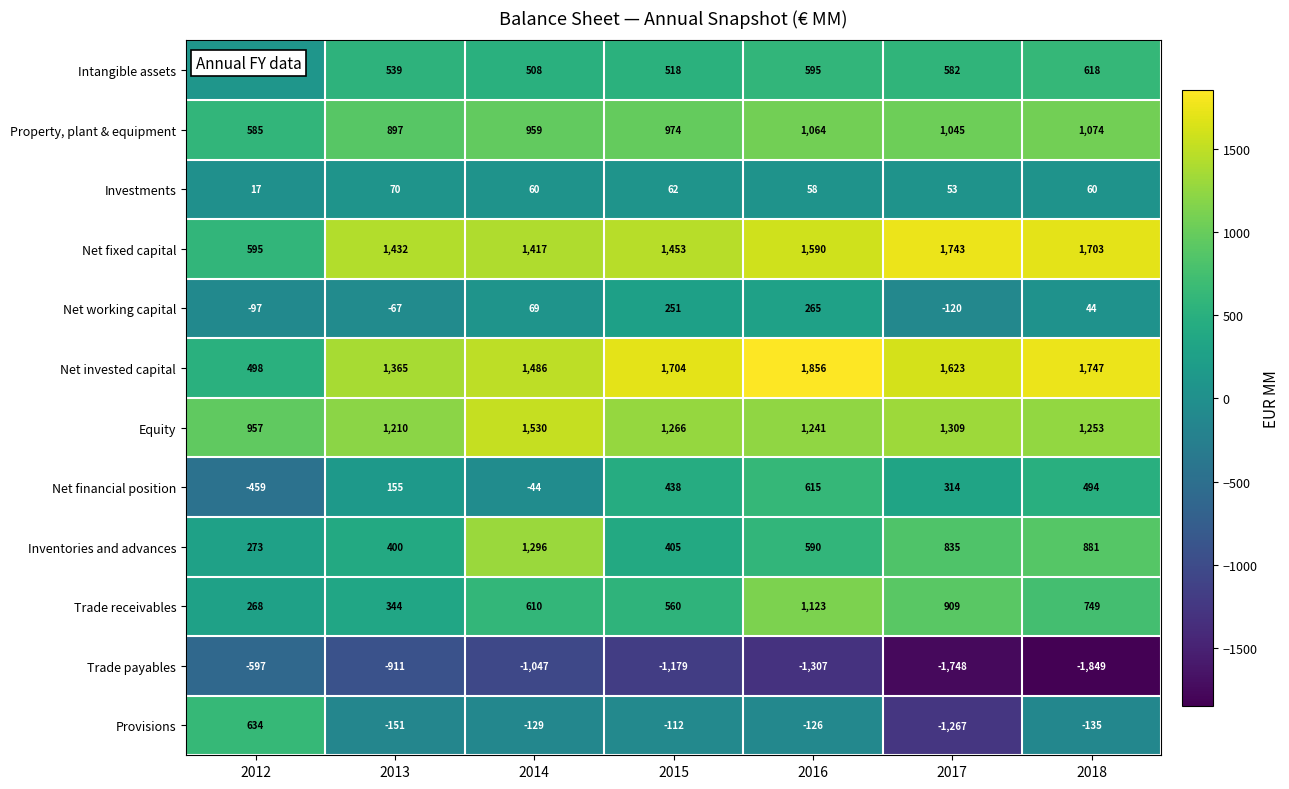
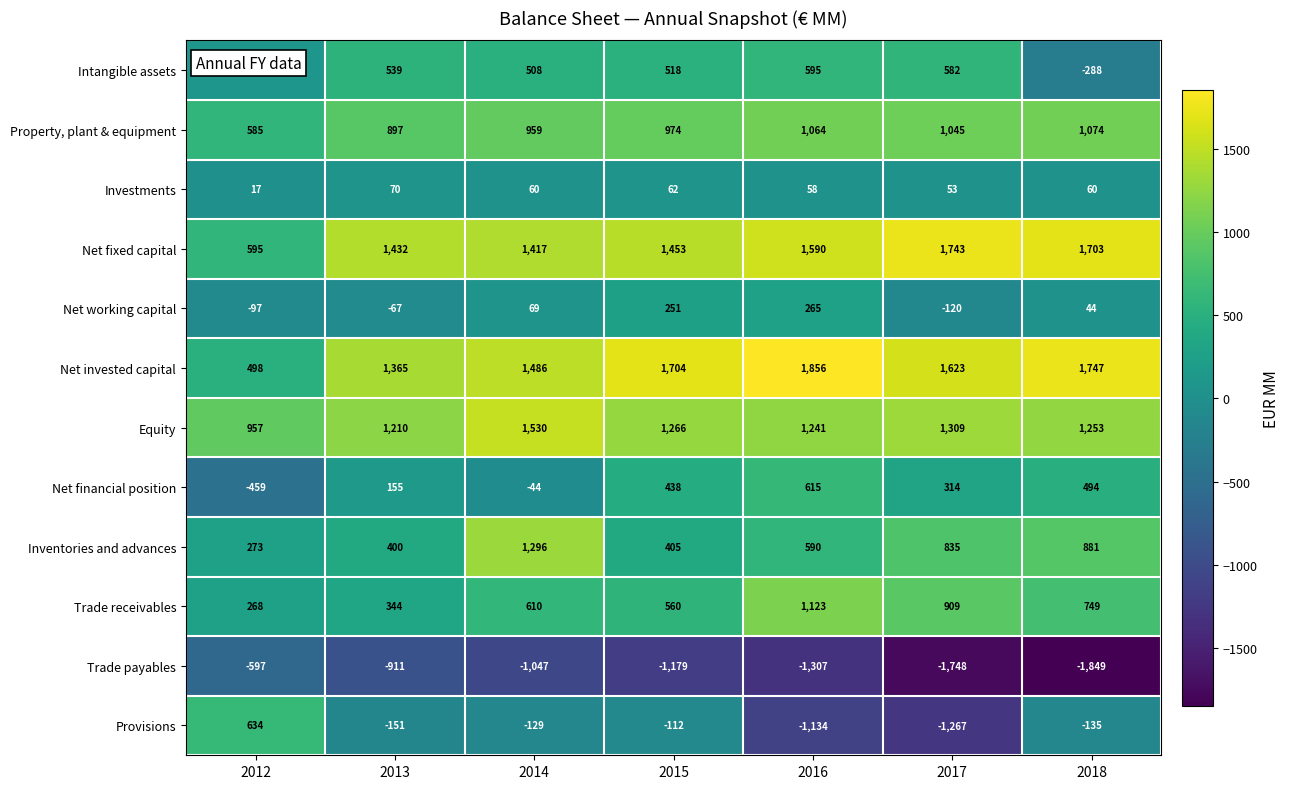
Intangible assets, 2018: 618 -> -288
Provisions, 2016: -126 -> -1,134
